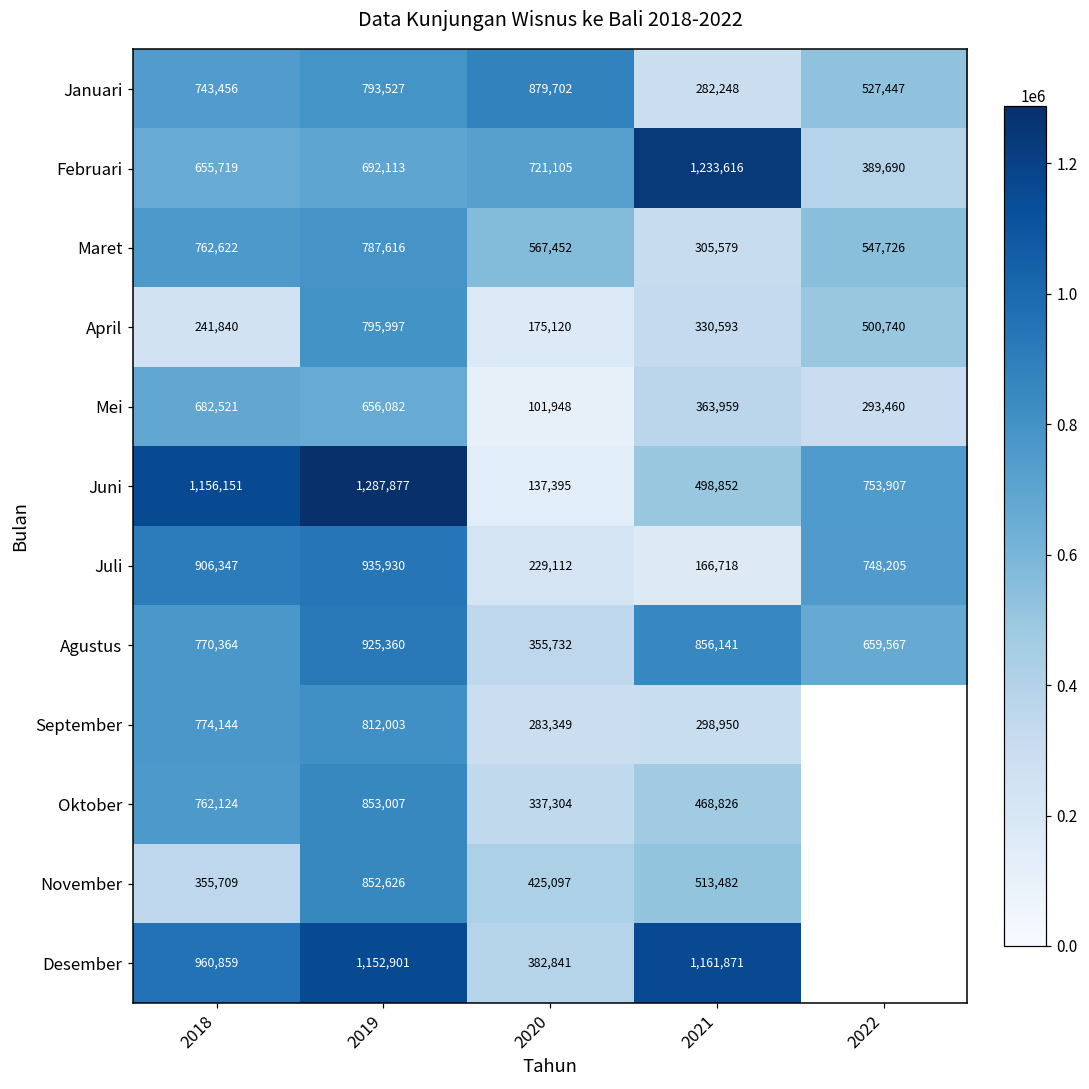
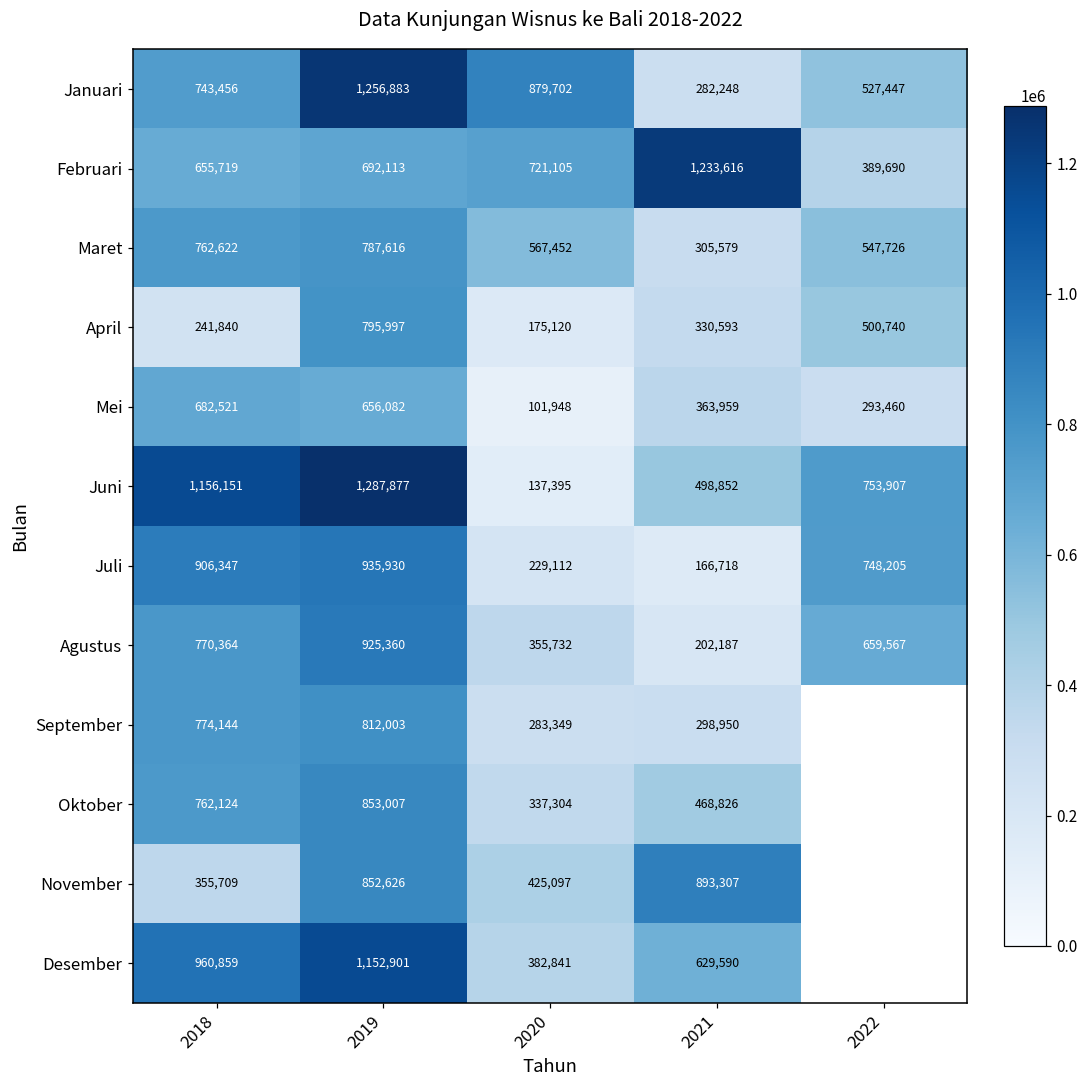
Januari, 2019: 793,527 -> 1,256,883
Agustus, 2021: 856,141 -> 202,187
November, 2021: 513,482 -> 893,307
Desember, 2021: 1,161,871 -> 629,590
